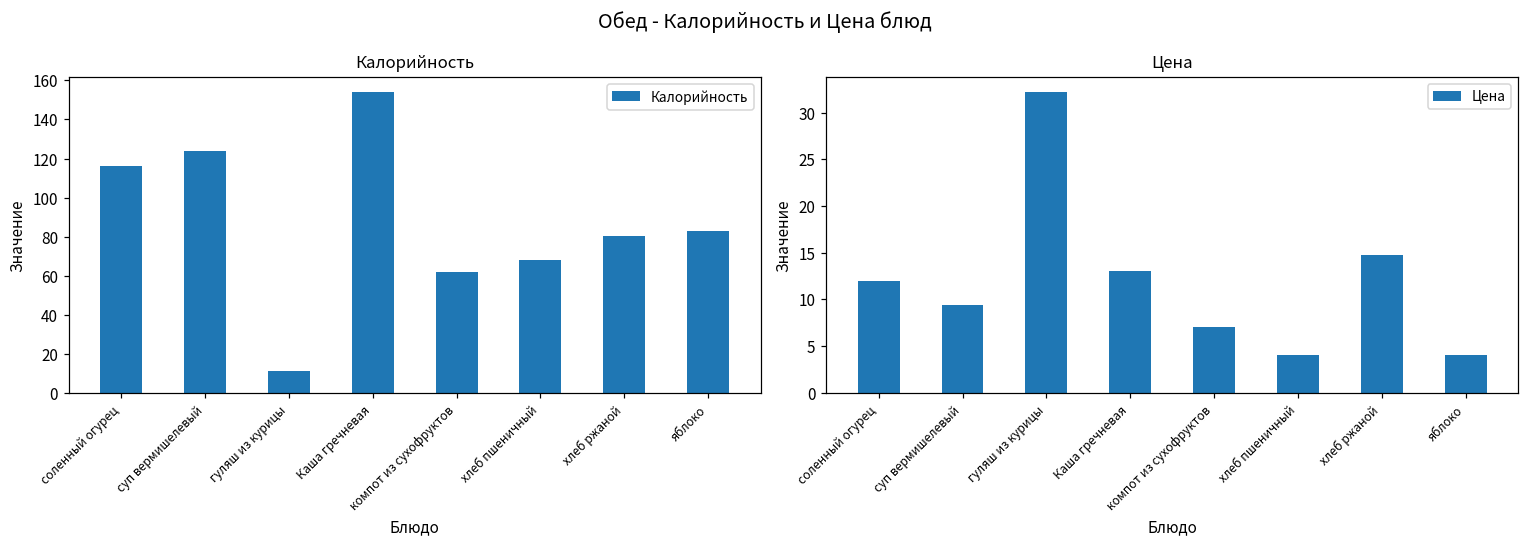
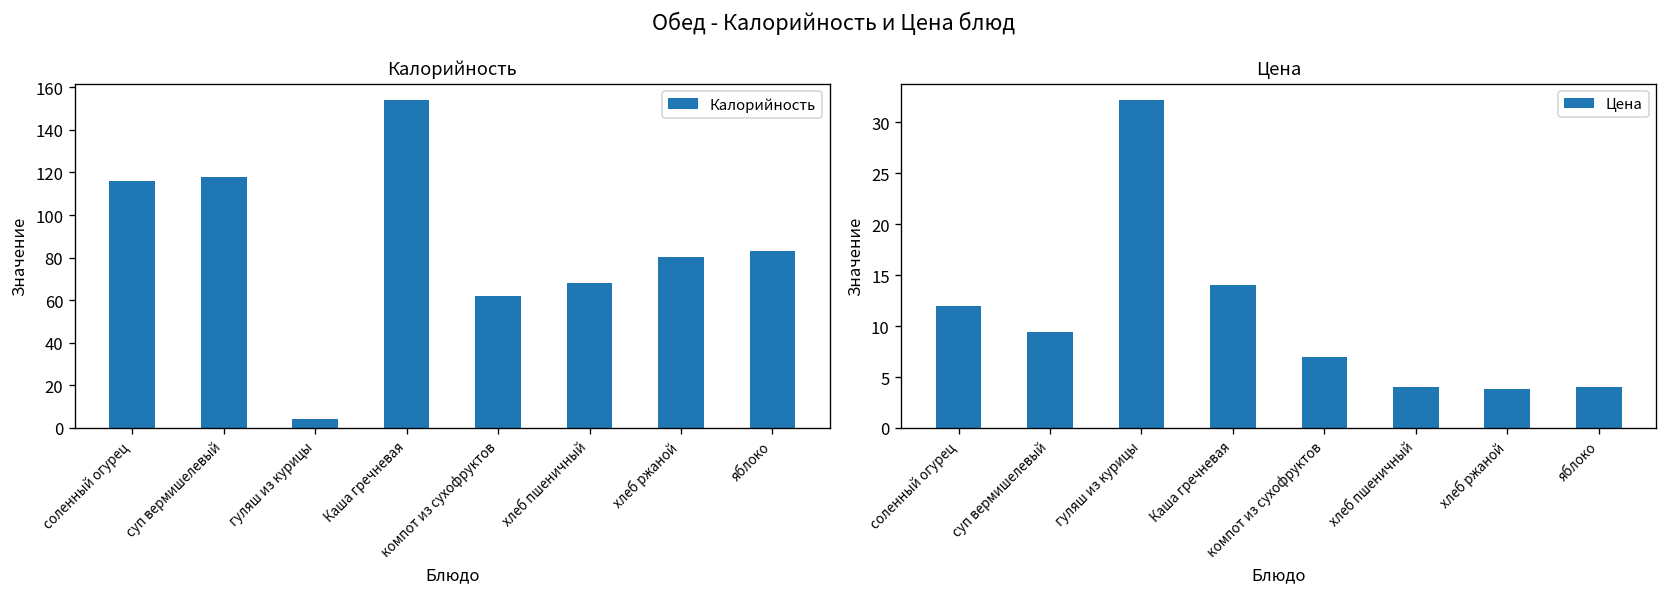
Калорийность, суп вермишелевый: 124 -> 118
Калорийность, гуляш из курицы: 11 -> 4
Цена, Каша гречневая: 13 -> 14
Цена, хлеб ржаной: 15 -> 4
